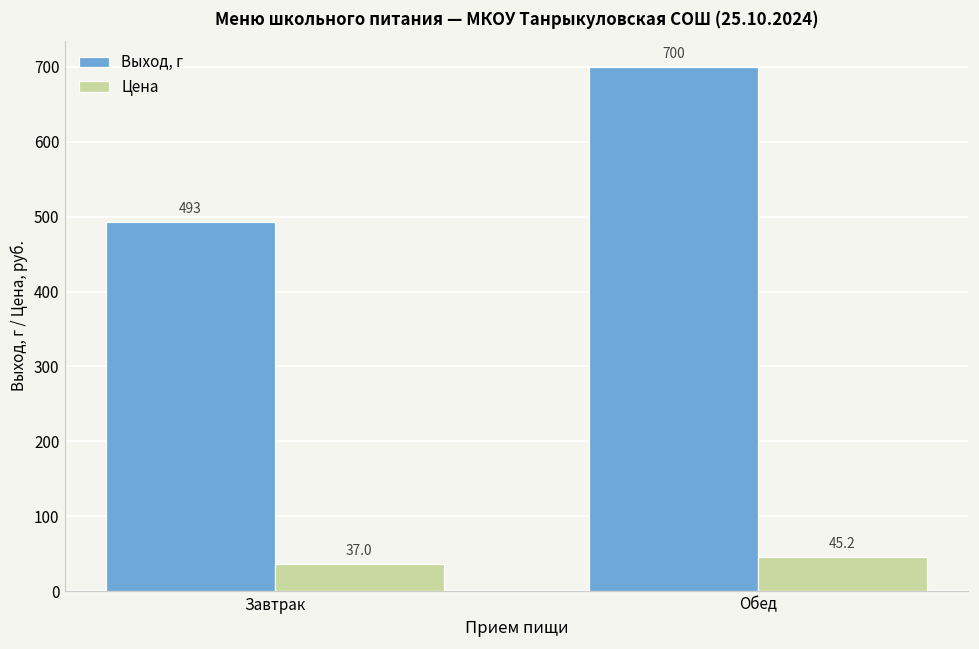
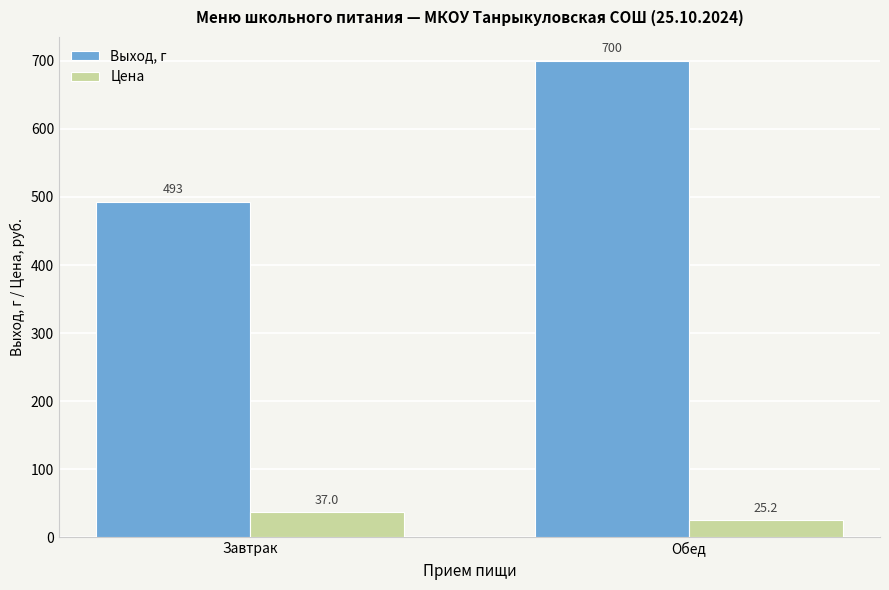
Цена, Обед: 45.2 -> 25.2
